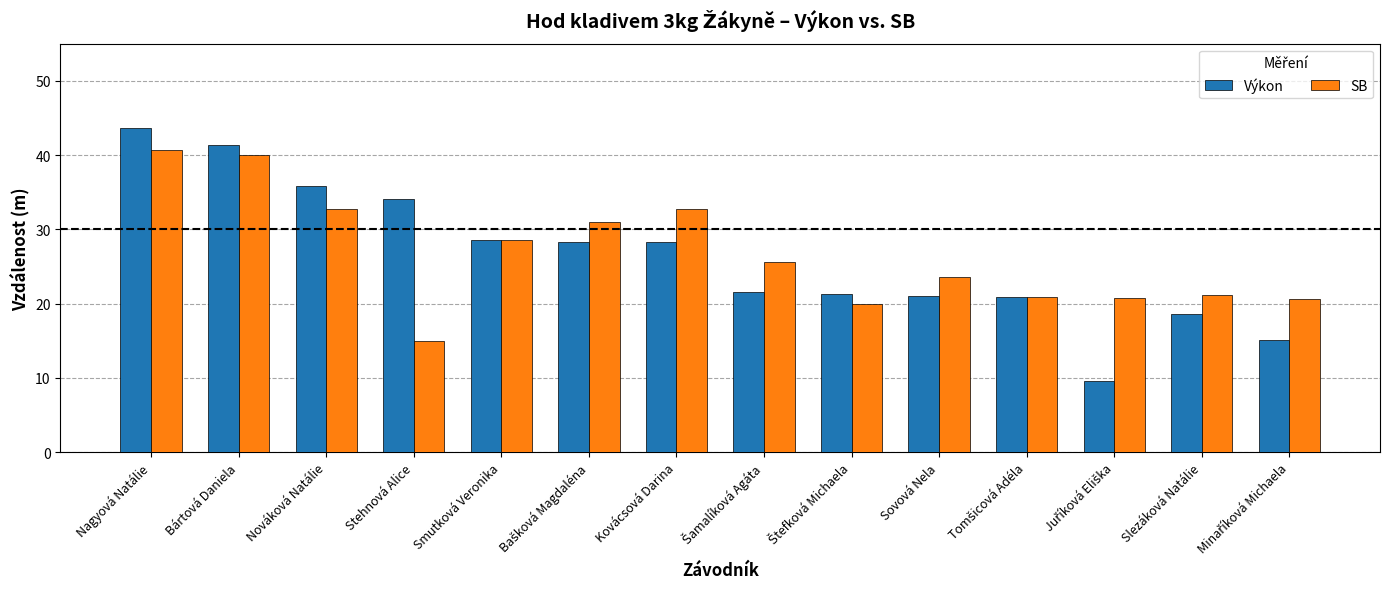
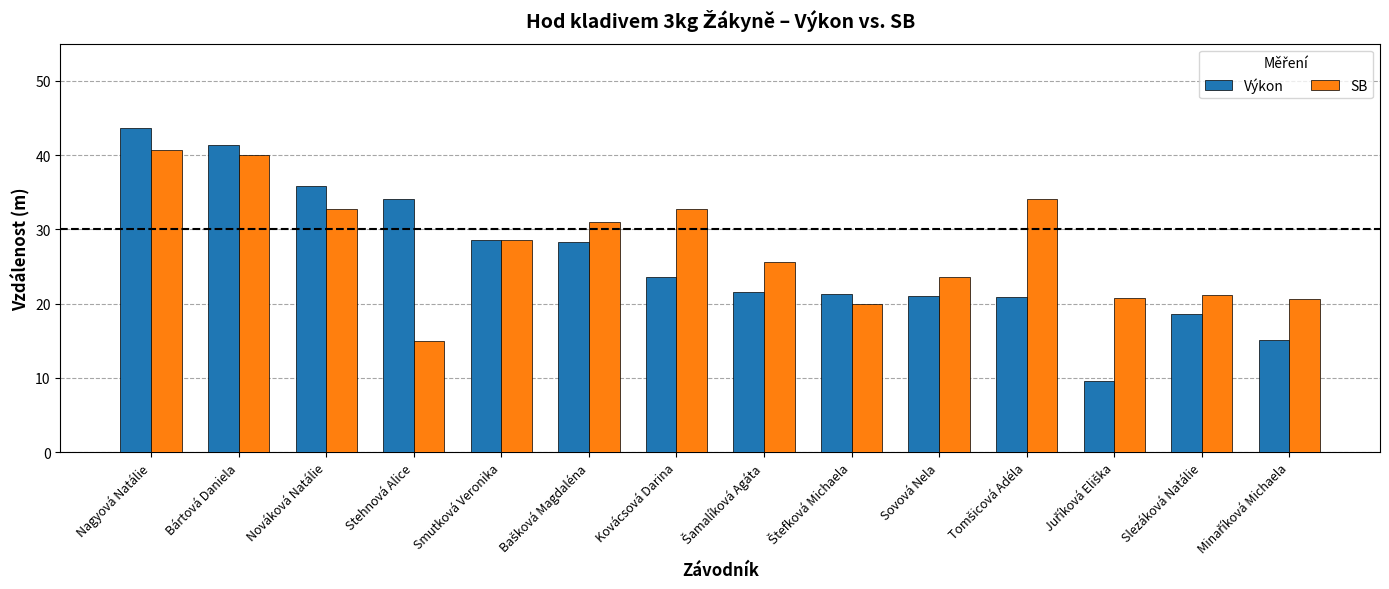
Výkon, Kovácsová Darina: 28 -> 24
SB, Tomšicová Adéla: 21 -> 34
